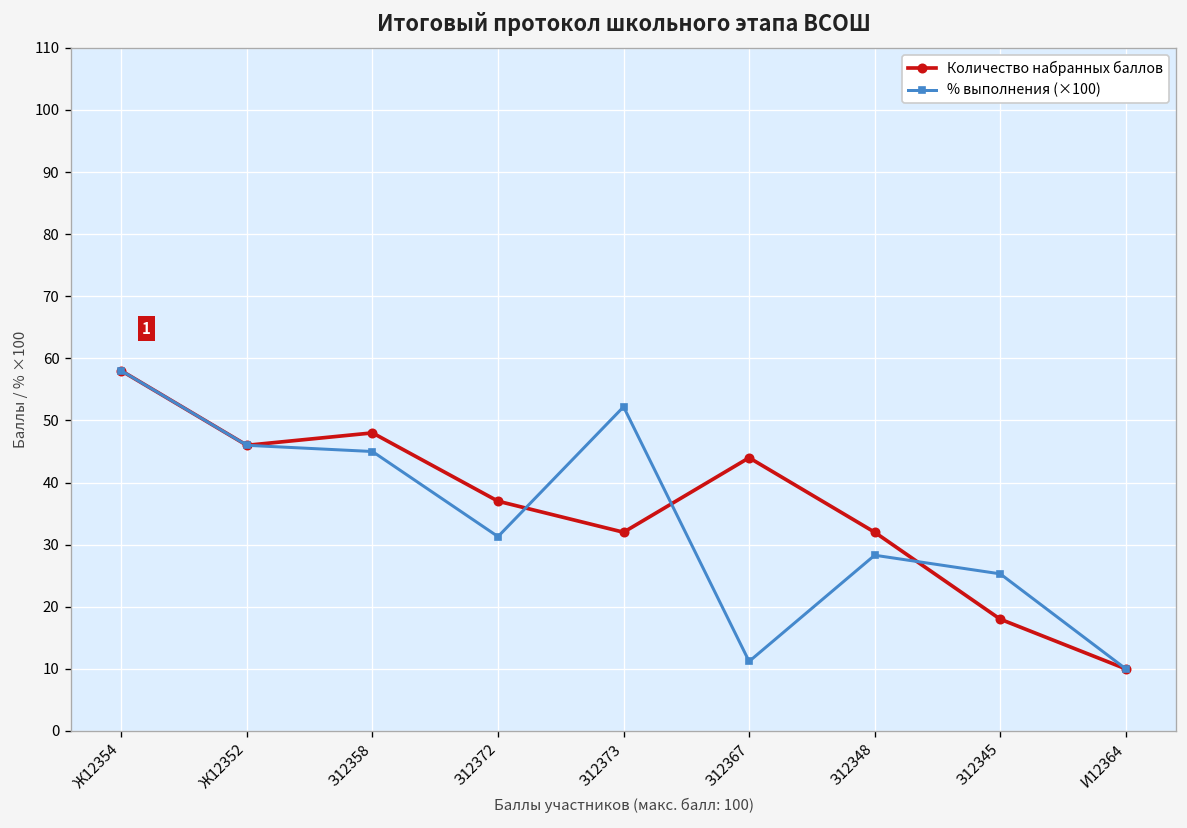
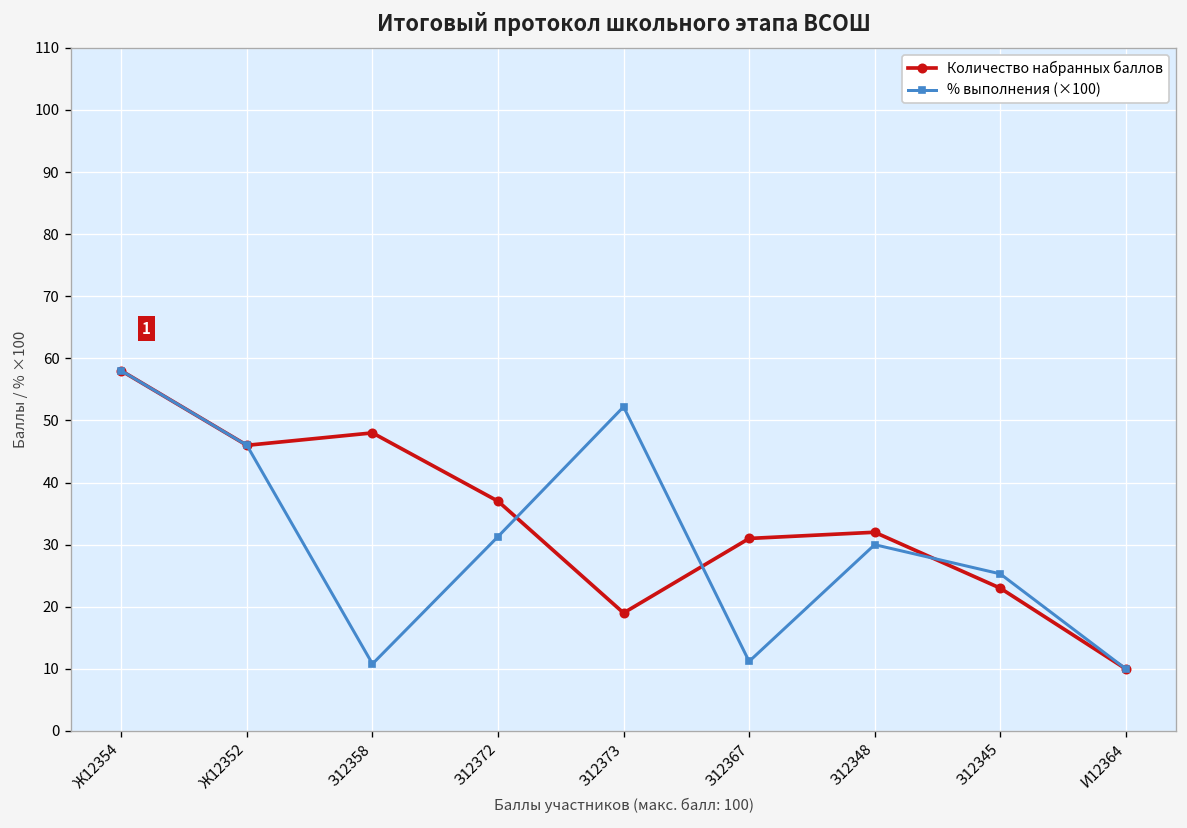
% выполнения (×100), З12358: 45 -> 11
Количество набранных баллов, З12373: 32 -> 19
Количество набранных баллов, З12367: 44 -> 31
% выполнения (×100), З12348: 28 -> 30
Количество набранных баллов, З12345: 18 -> 23
